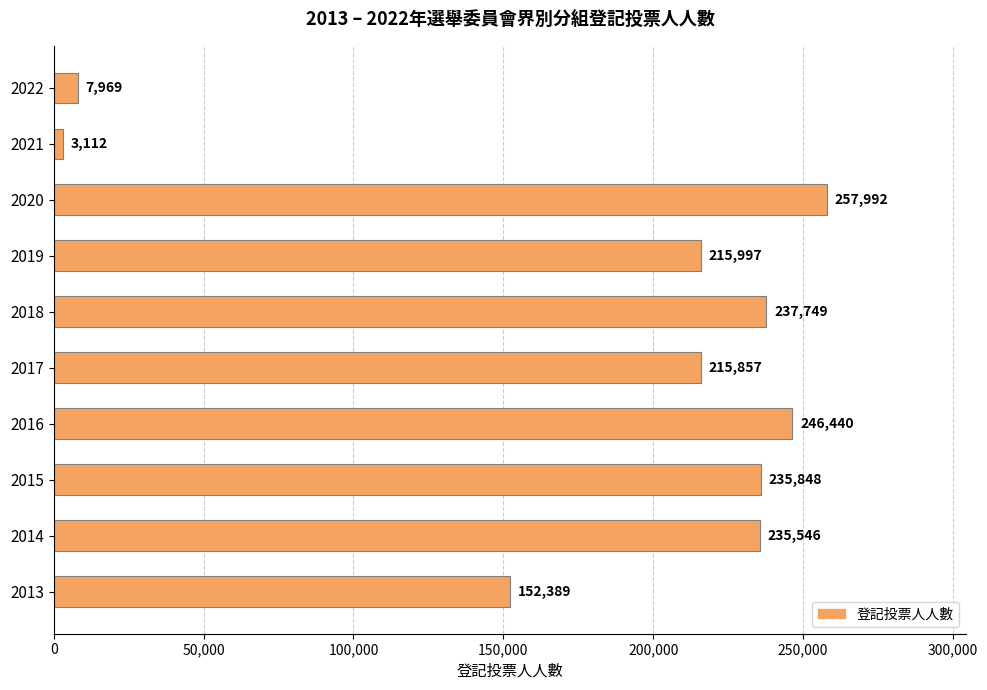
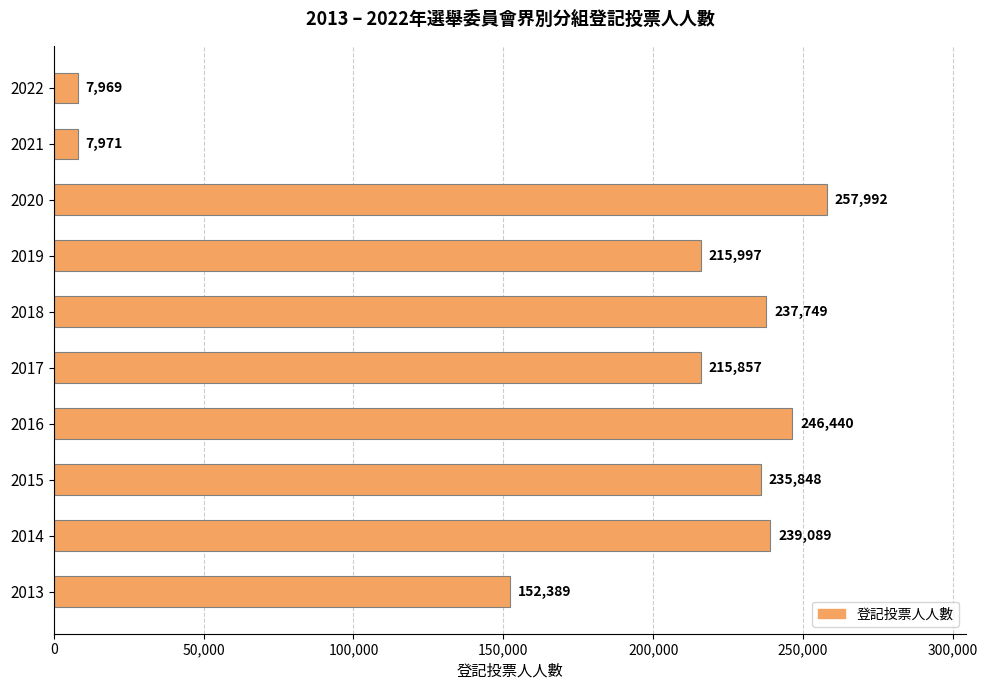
2021: 3,112 -> 7,971
2014: 235,546 -> 239,089
